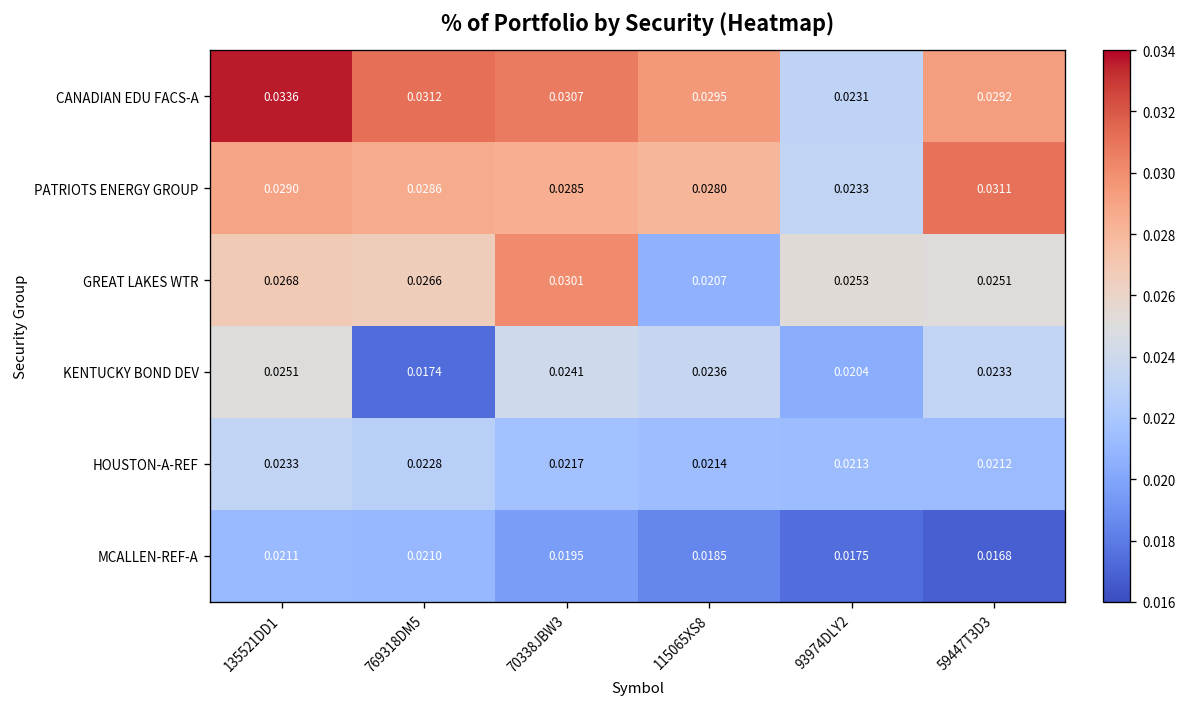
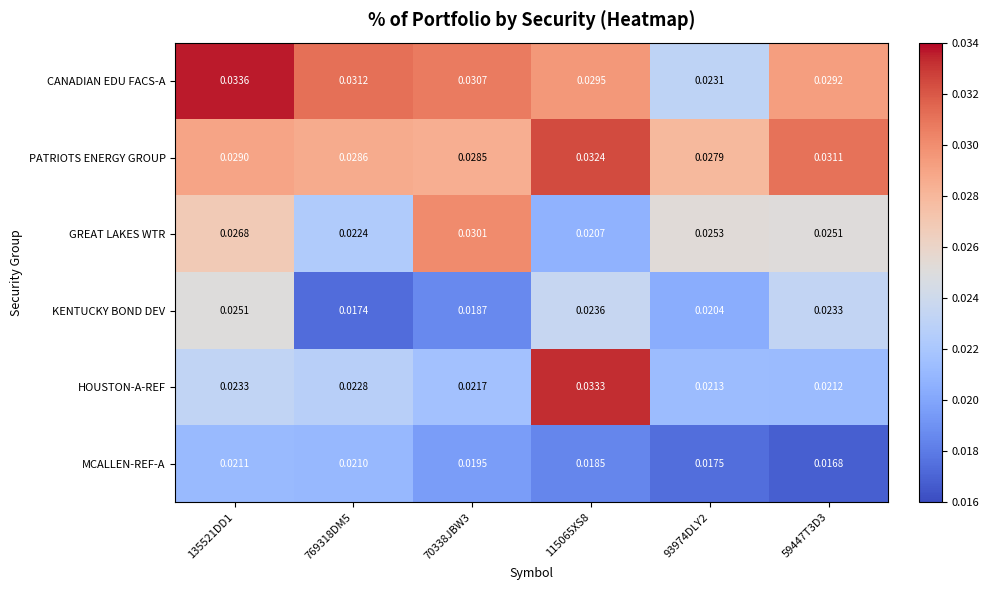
PATRIOTS ENERGY GROUP, 115065XS8: 0.0280 -> 0.0324
PATRIOTS ENERGY GROUP, 93974DLY2: 0.0233 -> 0.0279
GREAT LAKES WTR, 769318DM5: 0.0266 -> 0.0224
KENTUCKY BOND DEV, 70338JBW3: 0.0241 -> 0.0187
HOUSTON-A-REF, 115065XS8: 0.0214 -> 0.0333
